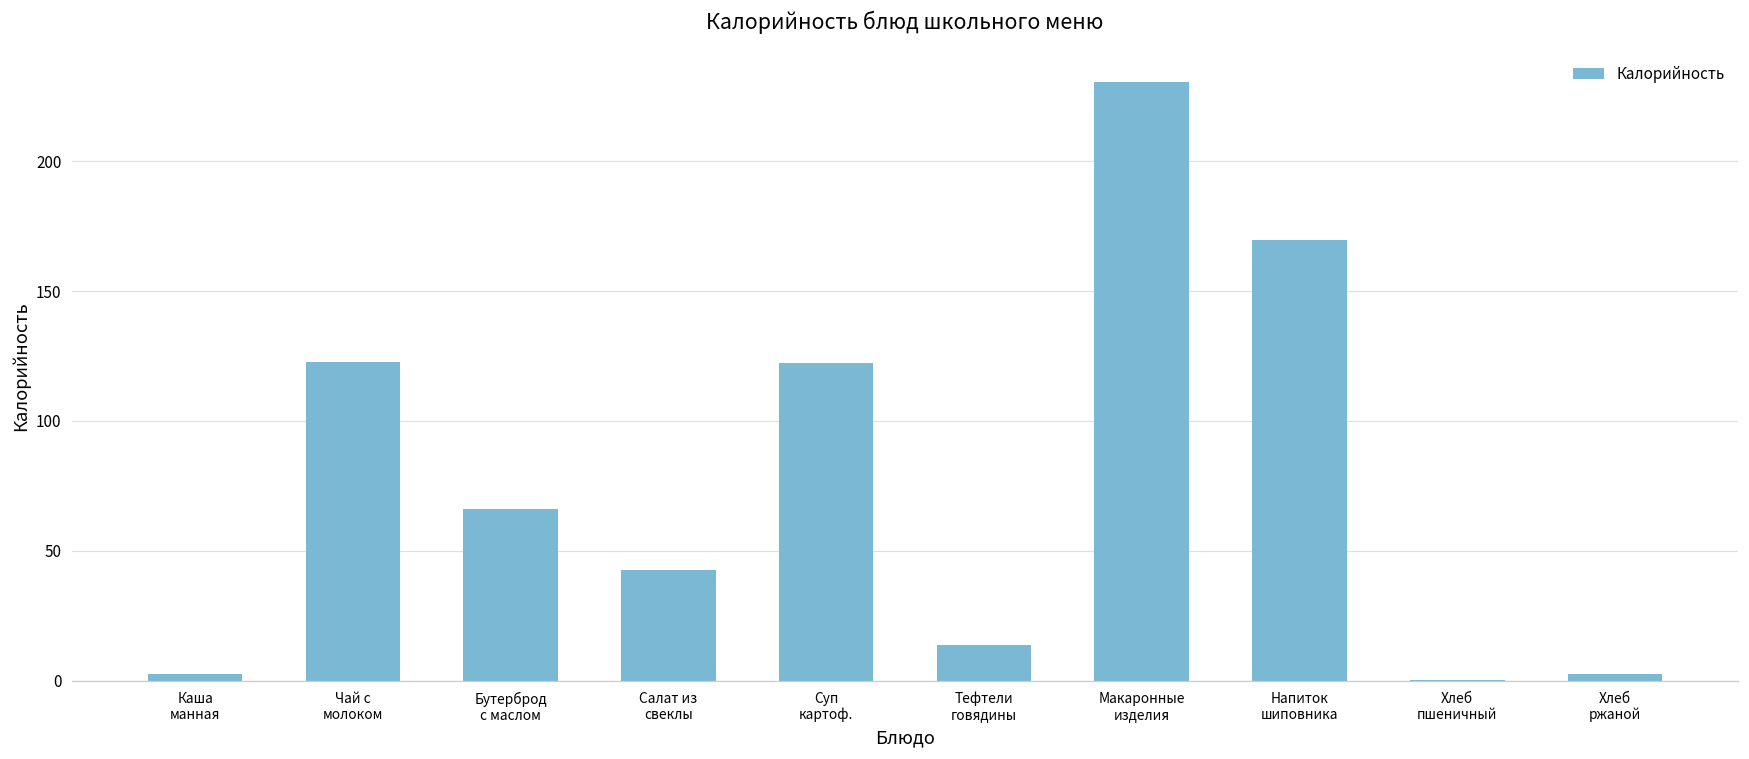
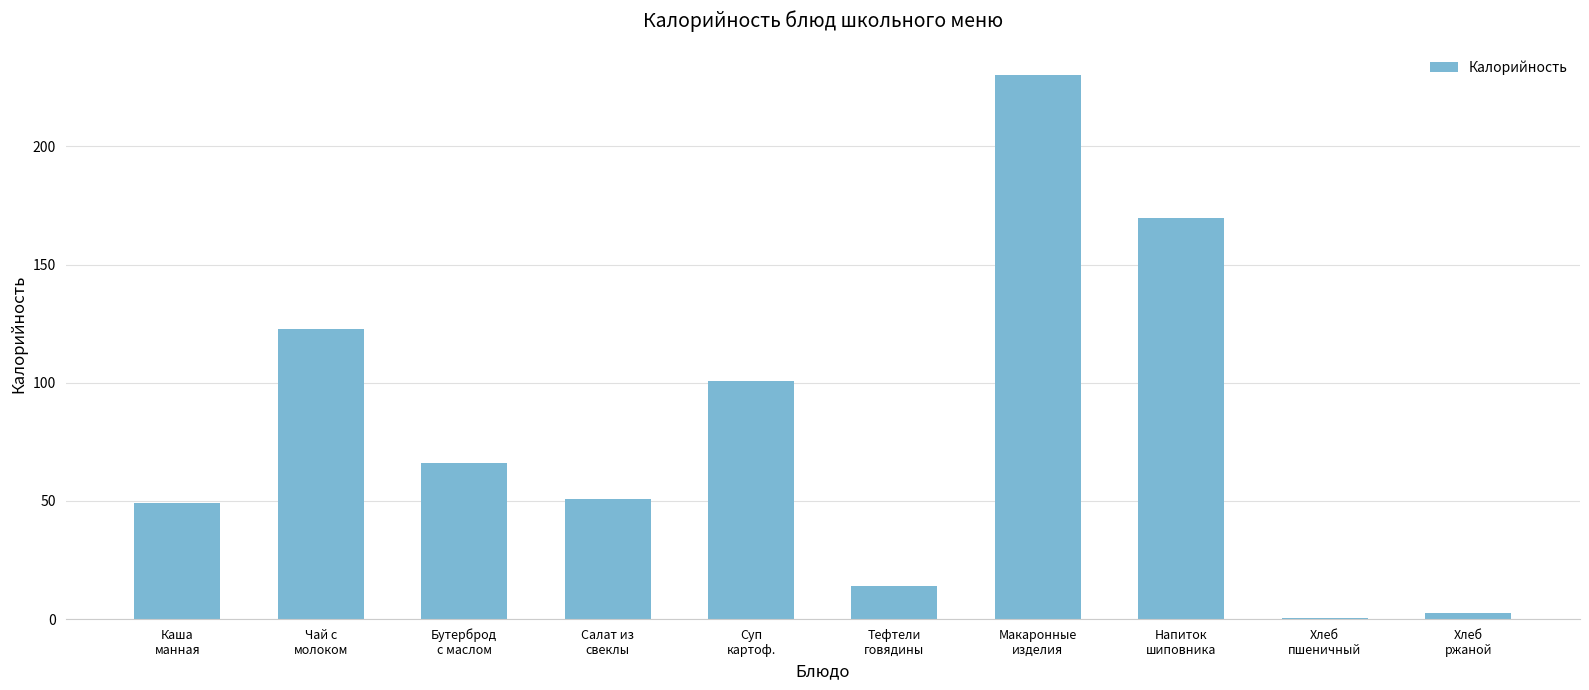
Каша манная: 3 -> 49
Салат из свеклы: 43 -> 51
Суп картоф.: 122 -> 101
